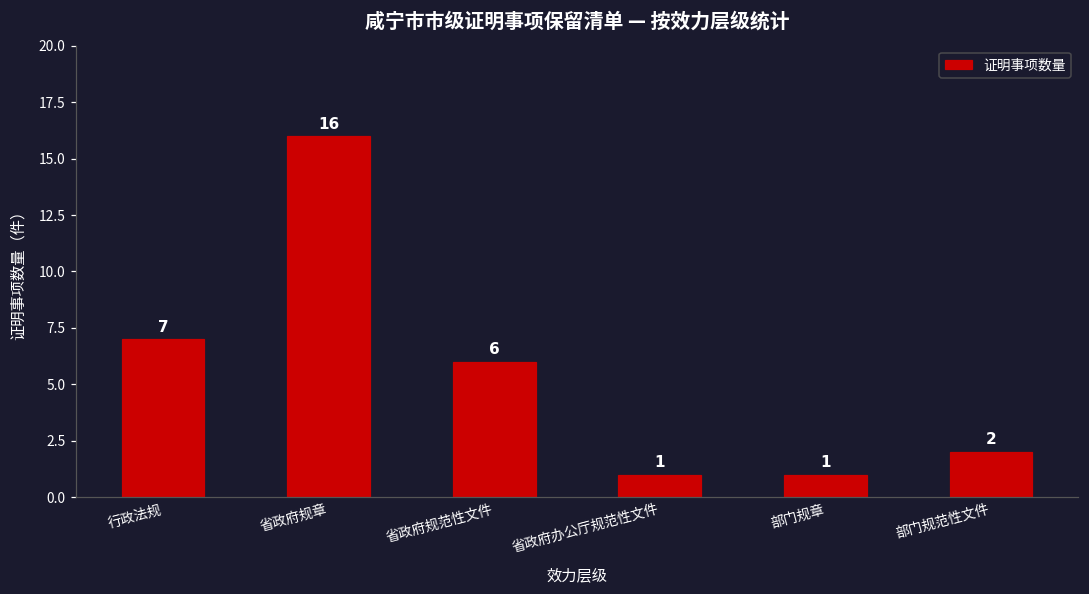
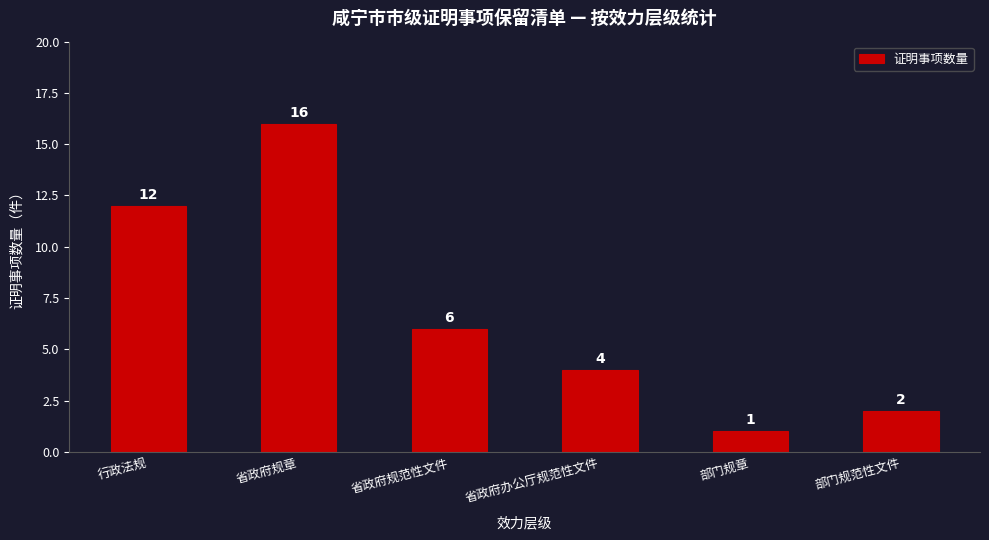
行政法规: 7 -> 12
省政府办公厅规范性文件: 1 -> 4
